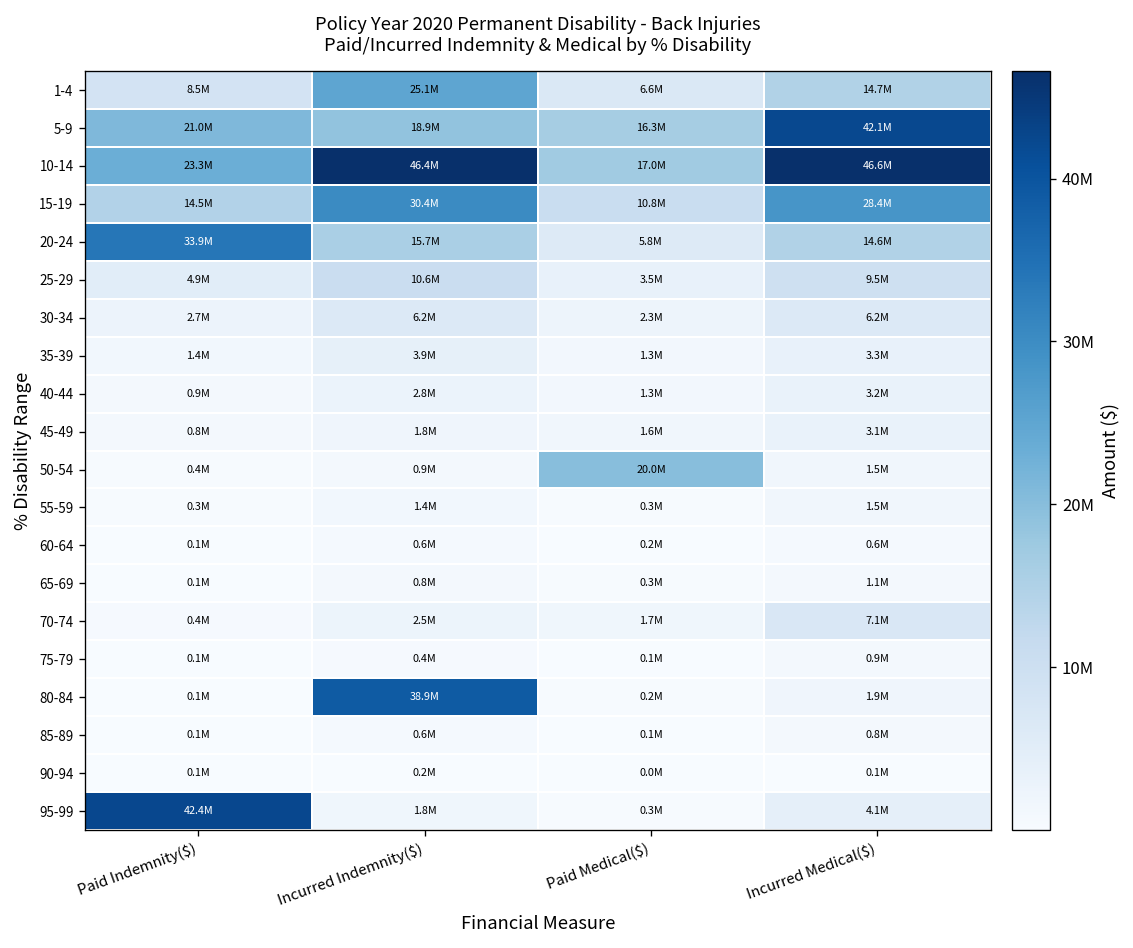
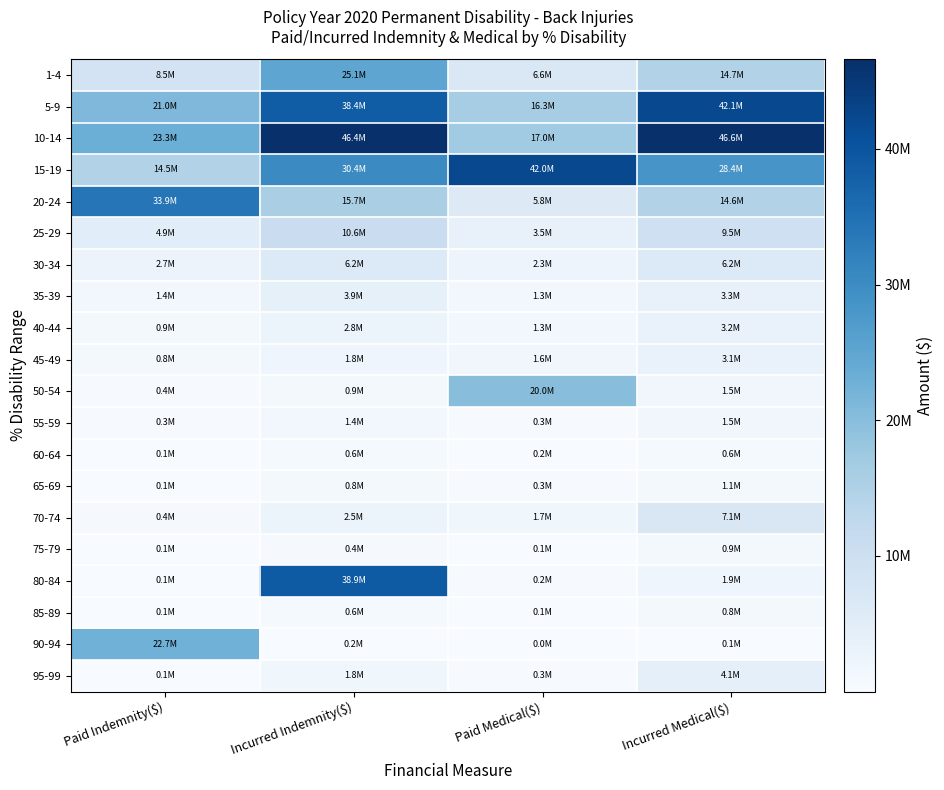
5-9, Incurred Indemnity($): 18.9M -> 38.4M
15-19, Paid Medical($): 10.8M -> 42.0M
90-94, Paid Indemnity($): 0.1M -> 22.7M
95-99, Paid Indemnity($): 42.4M -> 0.1M
